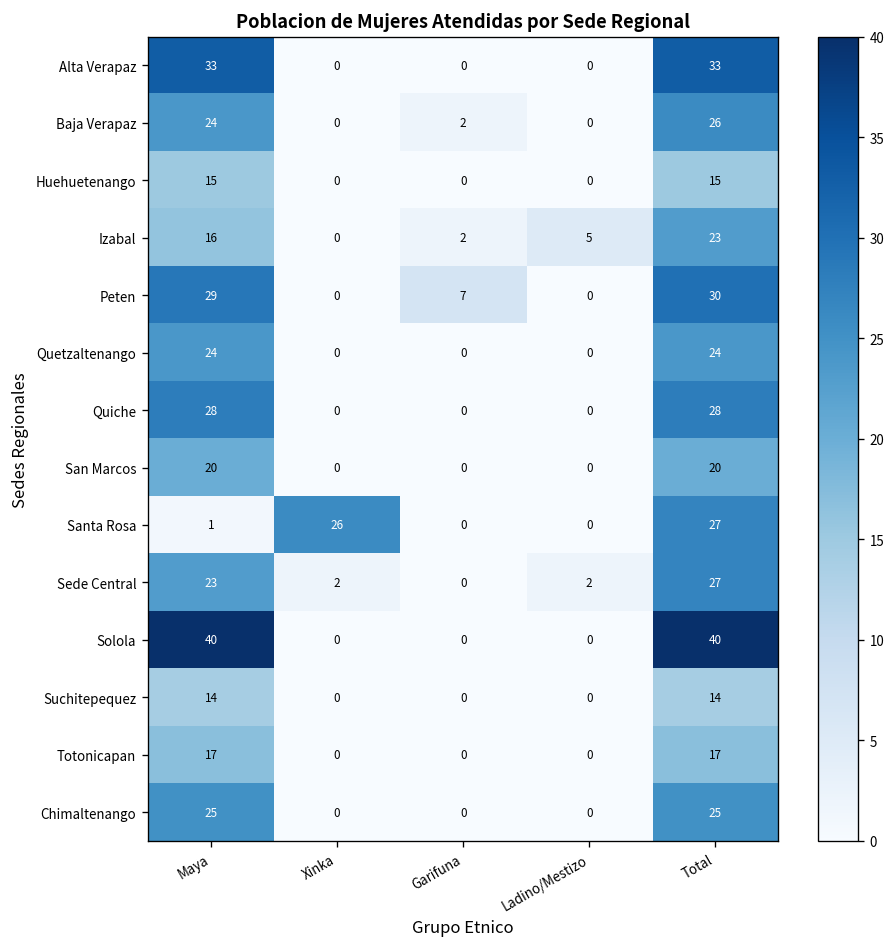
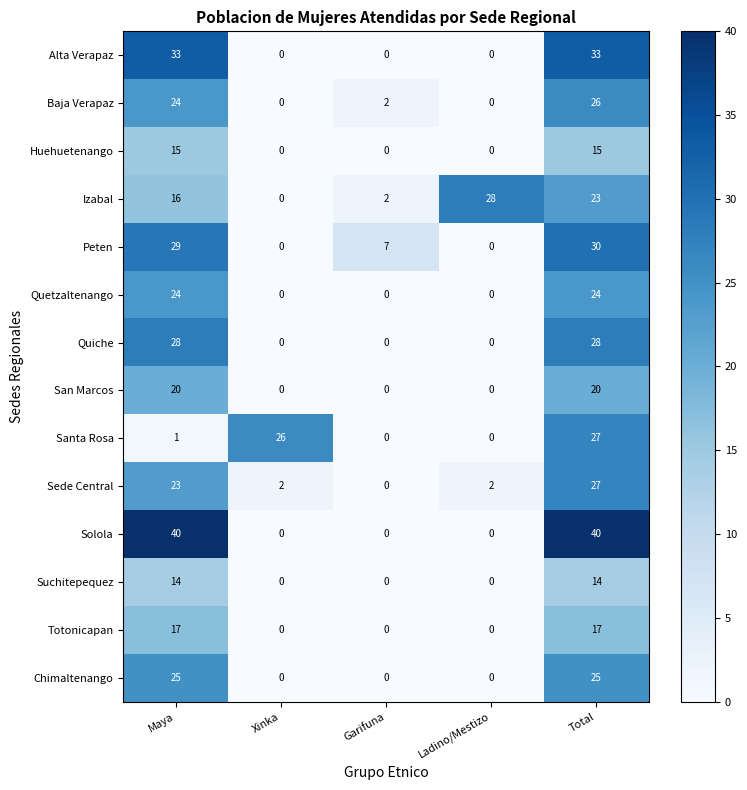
Izabal, Ladino/Mestizo: 5 -> 28
